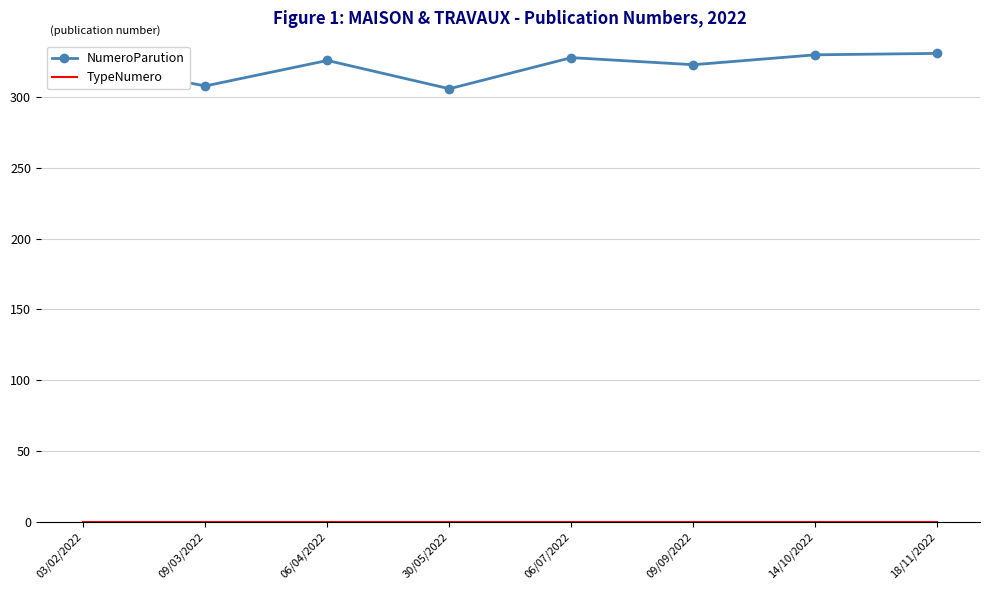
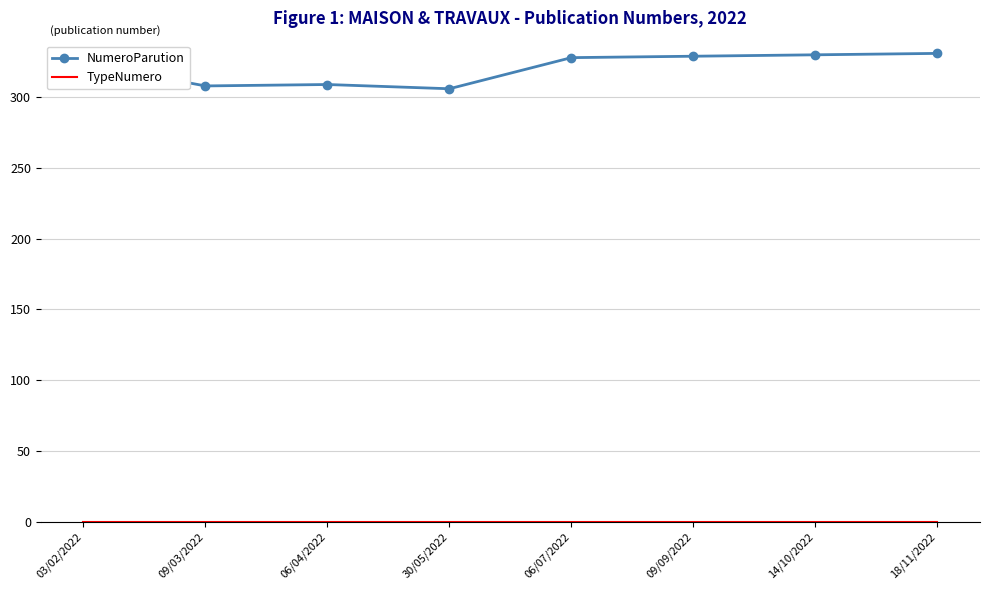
NumeroParution, 06/04/2022: 326 -> 309
NumeroParution, 09/09/2022: 323 -> 329
